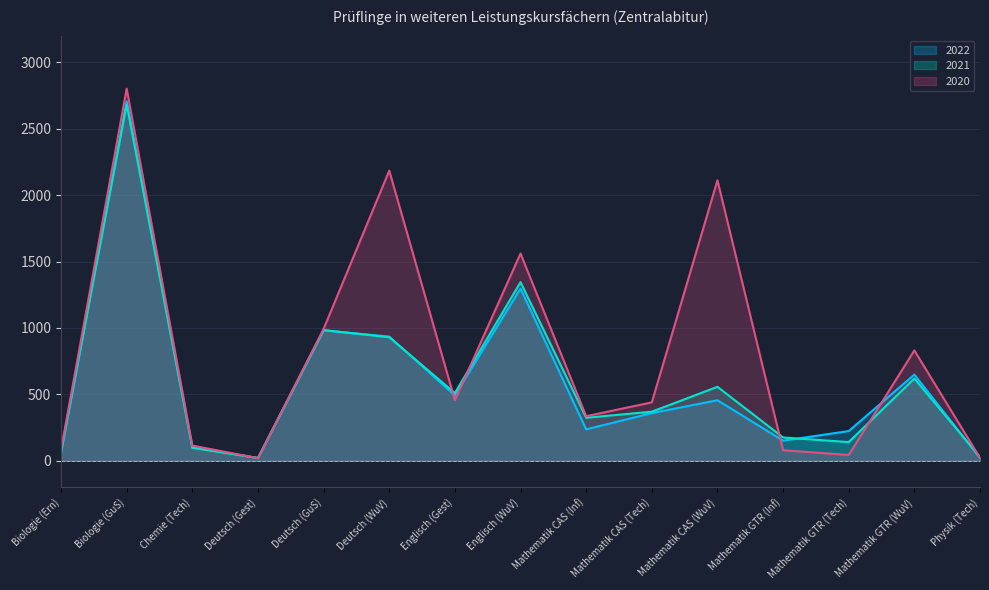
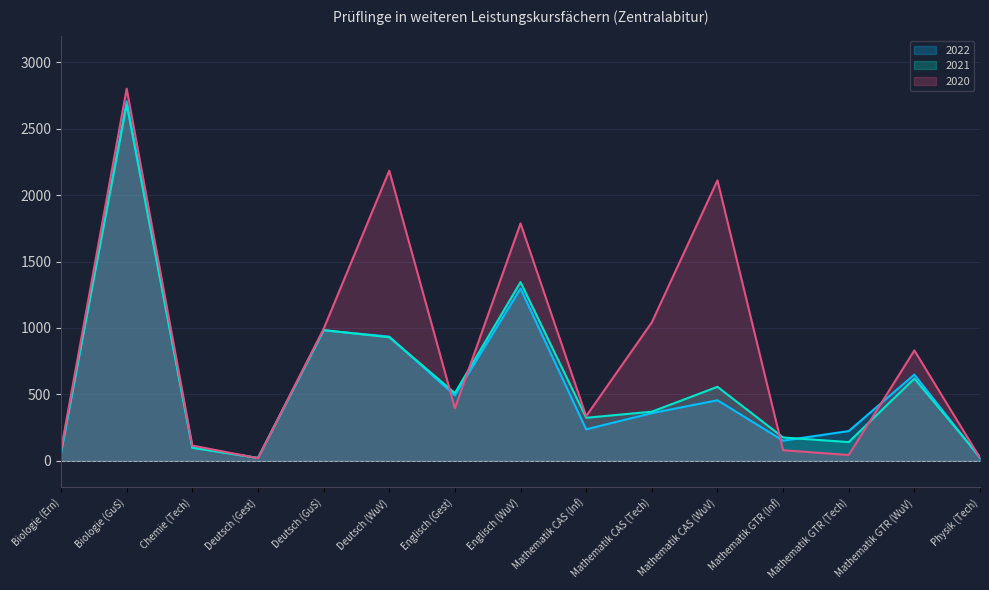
2020, Englisch (Gest): 460 -> 400
2020, Englisch (WuV): 1560 -> 1790
2020, Mathematik CAS (Tech): 440 -> 1040
